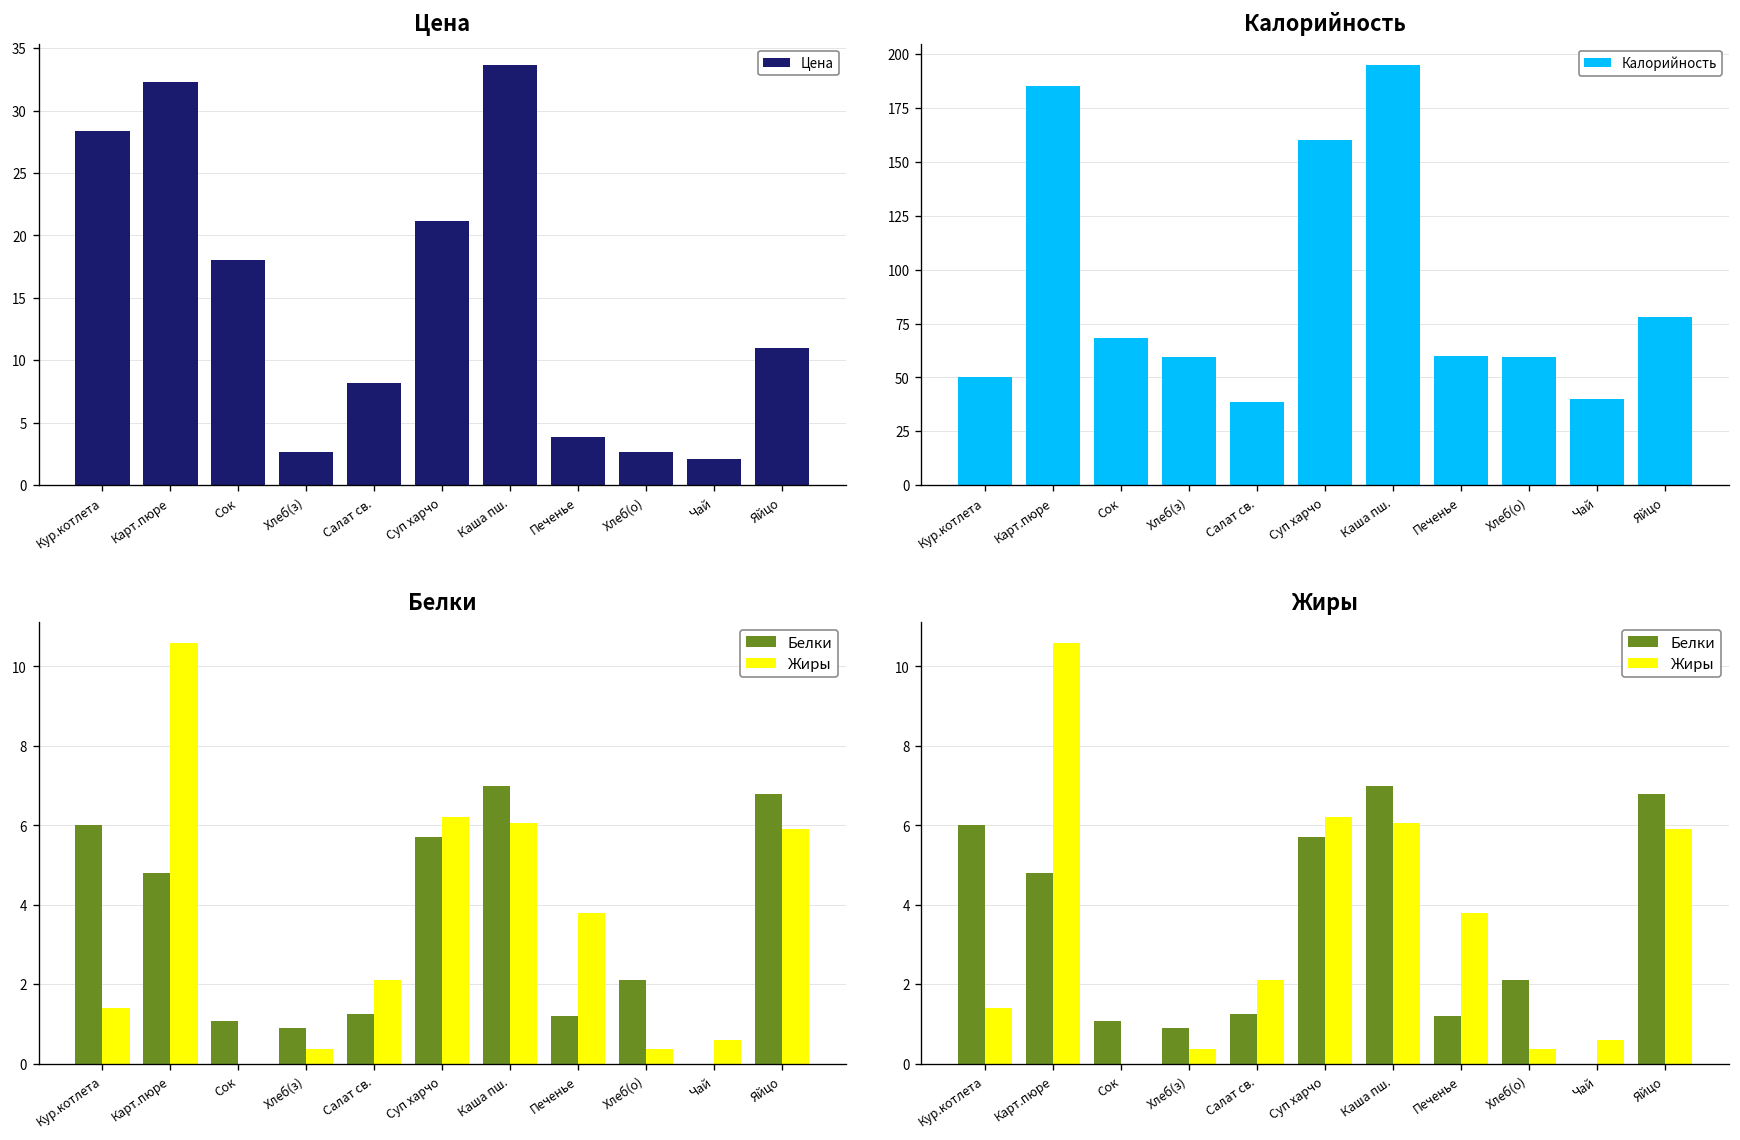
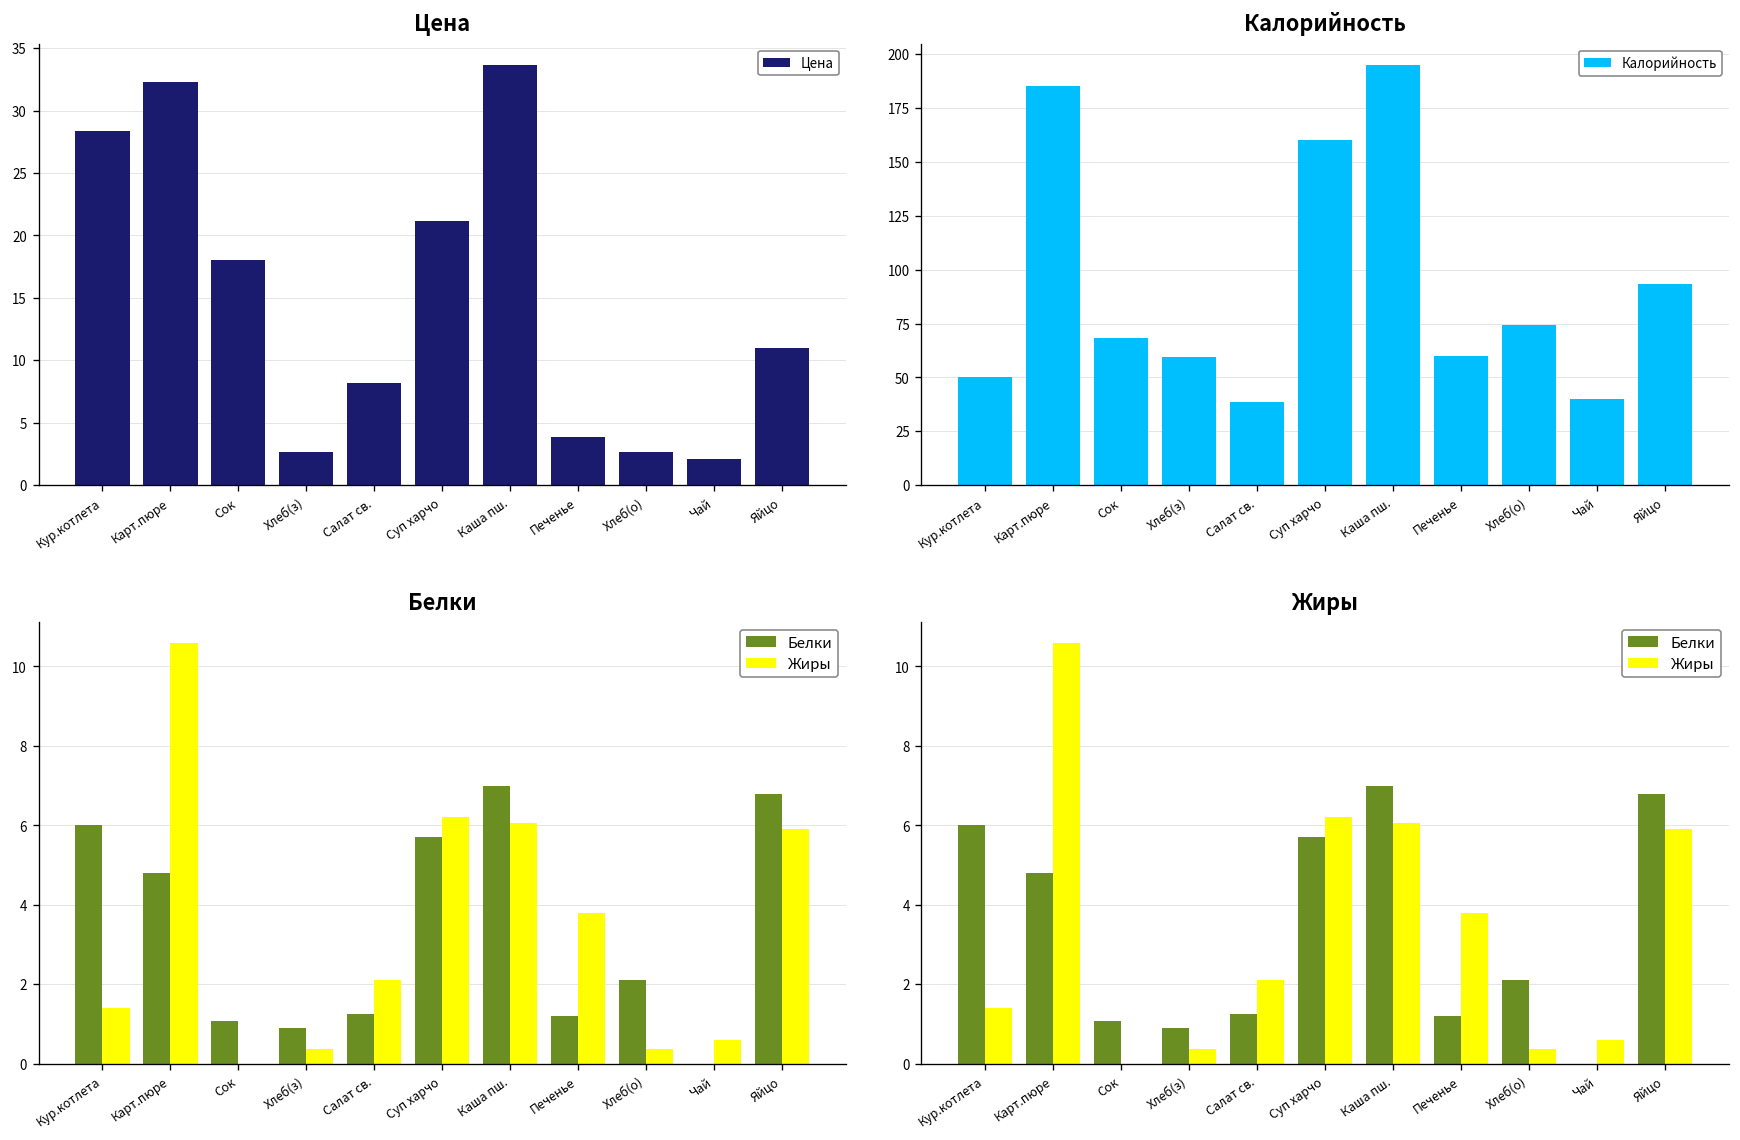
Калорийность, Хлеб(о): 59 -> 74
Калорийность, Яйцо: 78 -> 93
